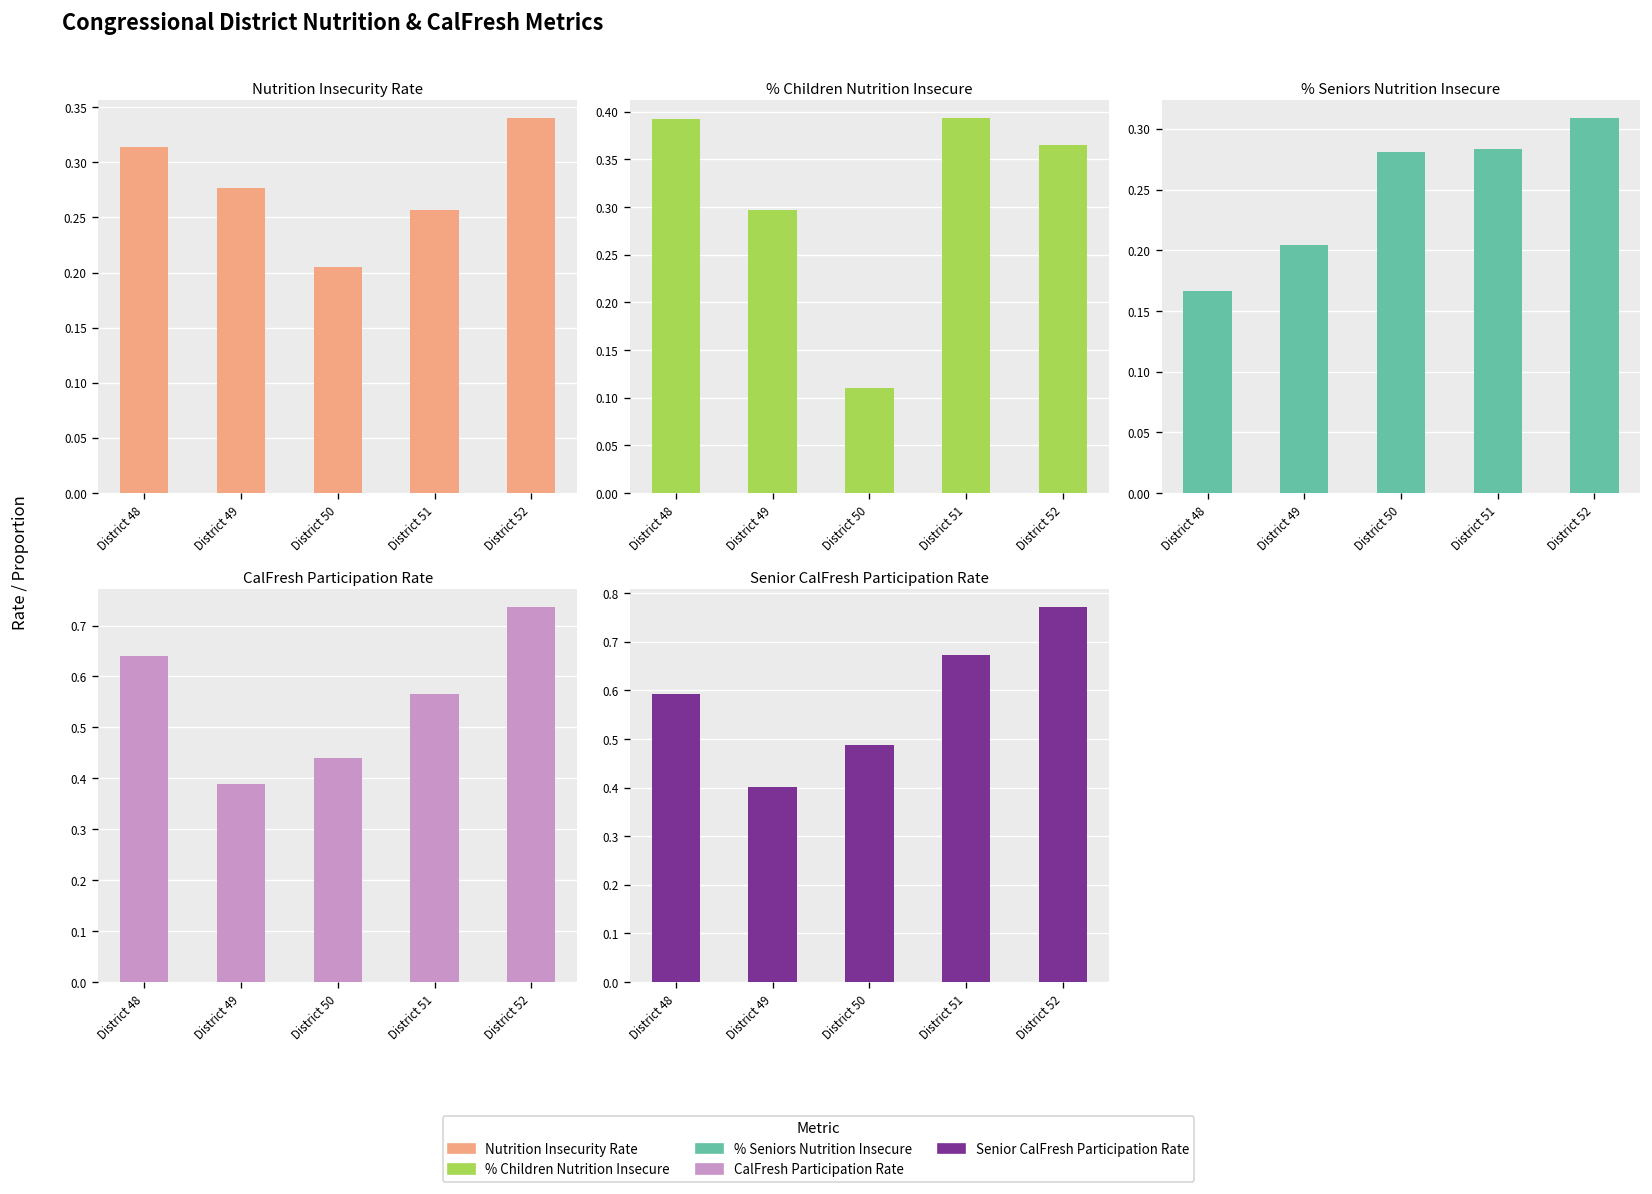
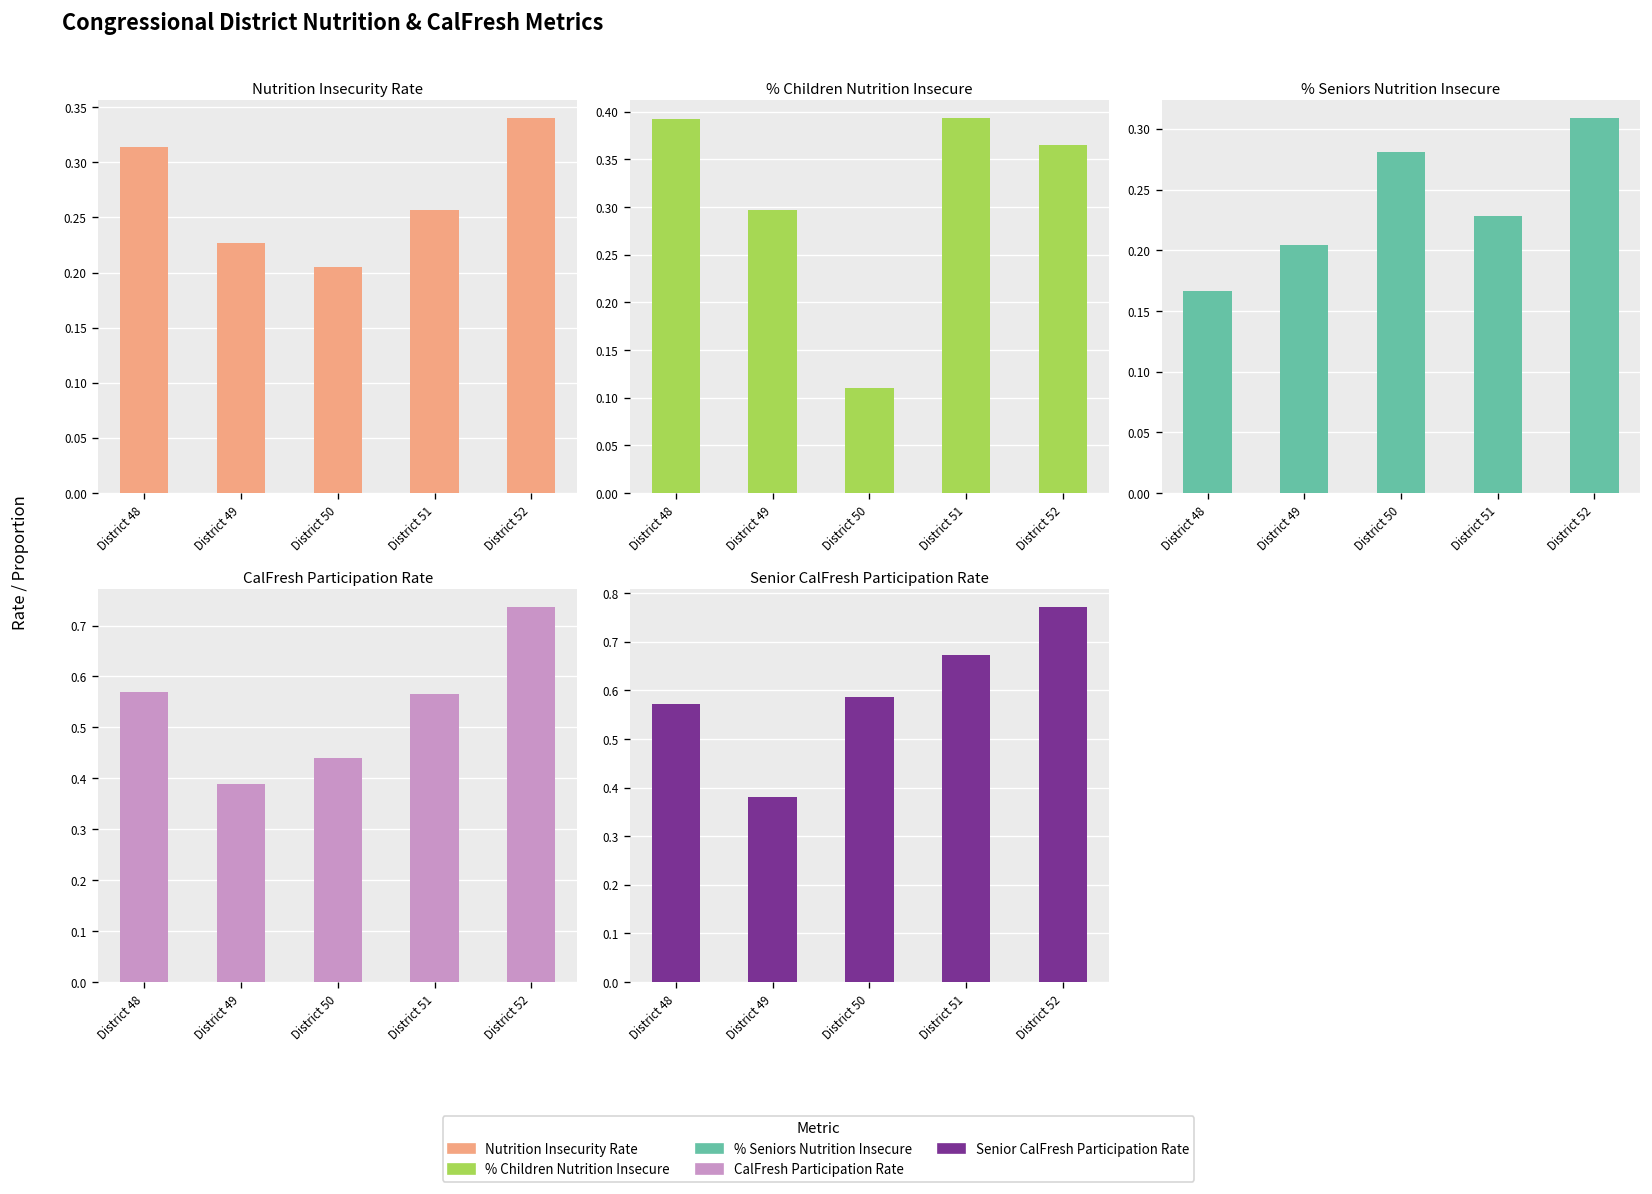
Nutrition Insecurity Rate, District 49: 0.28 -> 0.23
% Seniors Nutrition Insecure, District 51: 0.283 -> 0.229
CalFresh Participation Rate, District 48: 0.64 -> 0.57
Senior CalFresh Participation Rate, District 48: 0.59 -> 0.57
Senior CalFresh Participation Rate, District 49: 0.40 -> 0.38
Senior CalFresh Participation Rate, District 50: 0.49 -> 0.59
